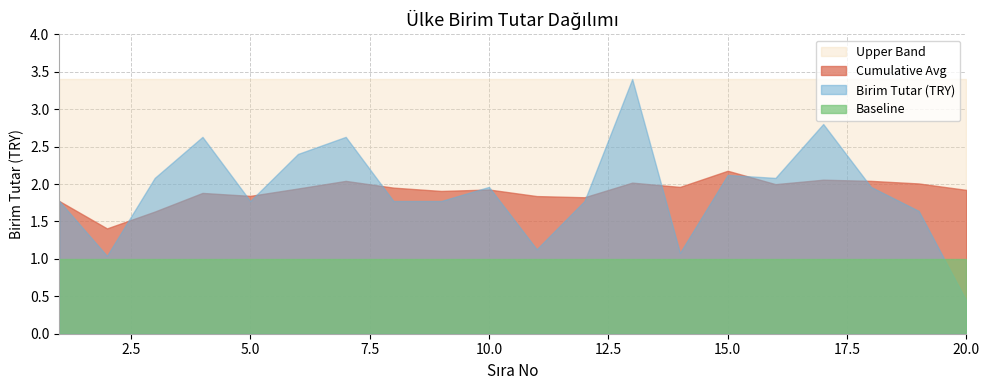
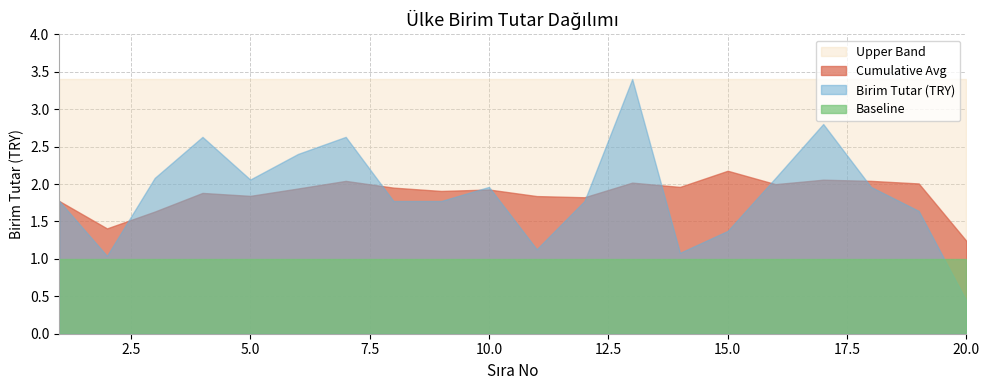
Birim Tutar (TRY), 5.0: 1.8 -> 2.1
Birim Tutar (TRY), 15.0: 2.1 -> 1.4
Cumulative Avg, 20.0: 1.9 -> 1.2
